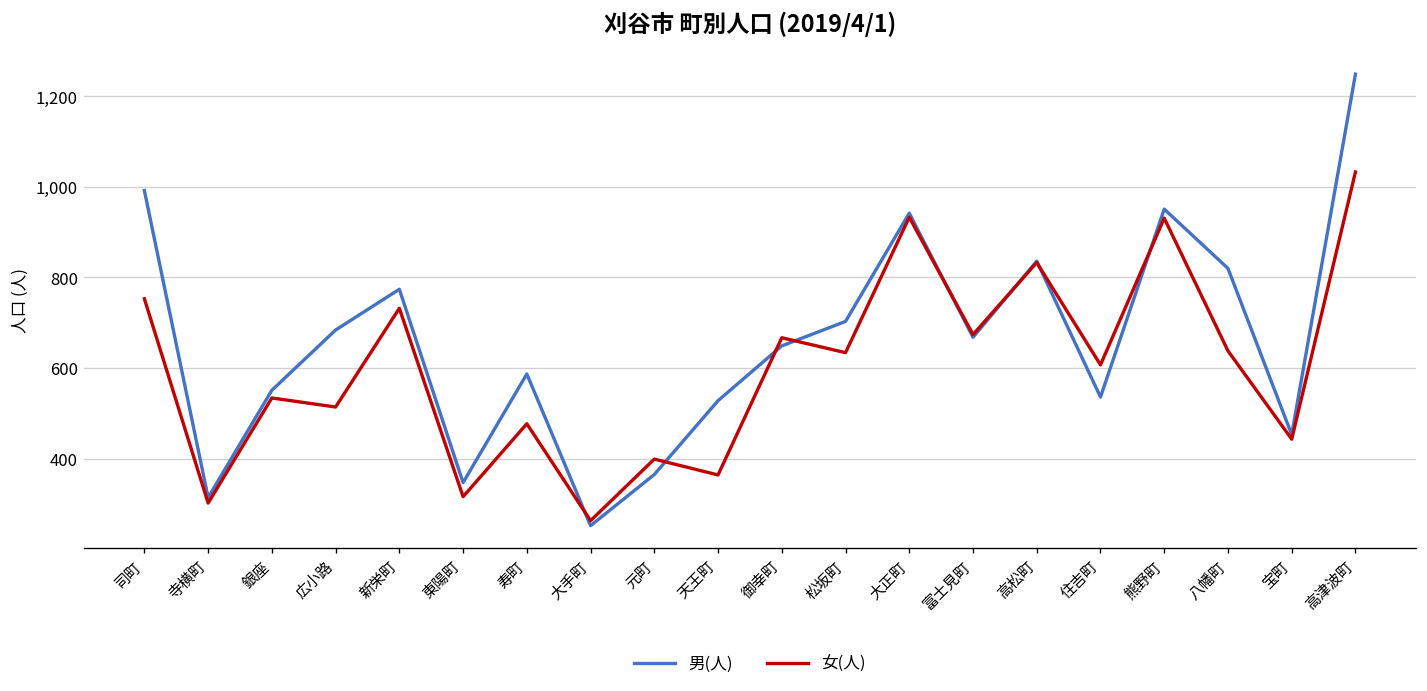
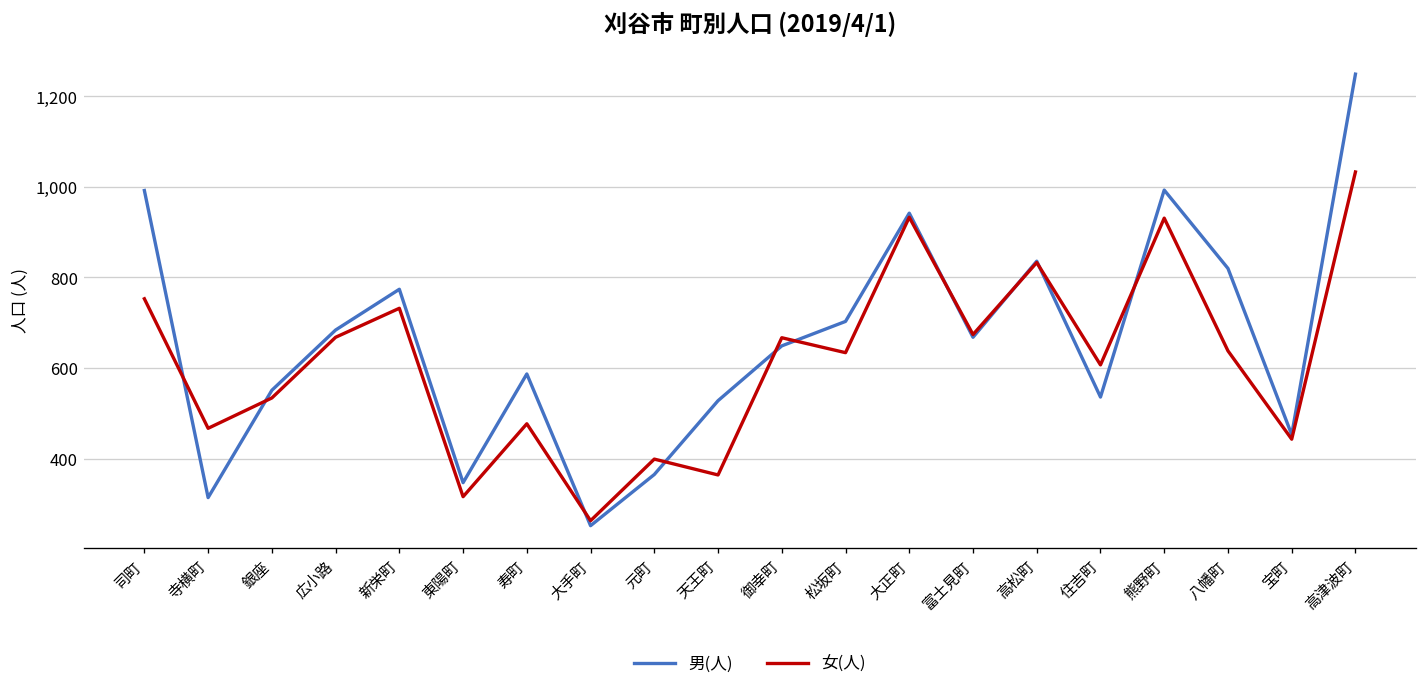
女(人), 寺横町: 300 -> 470
女(人), 広小路: 510 -> 670
男(人), 熊野町: 950 -> 990
